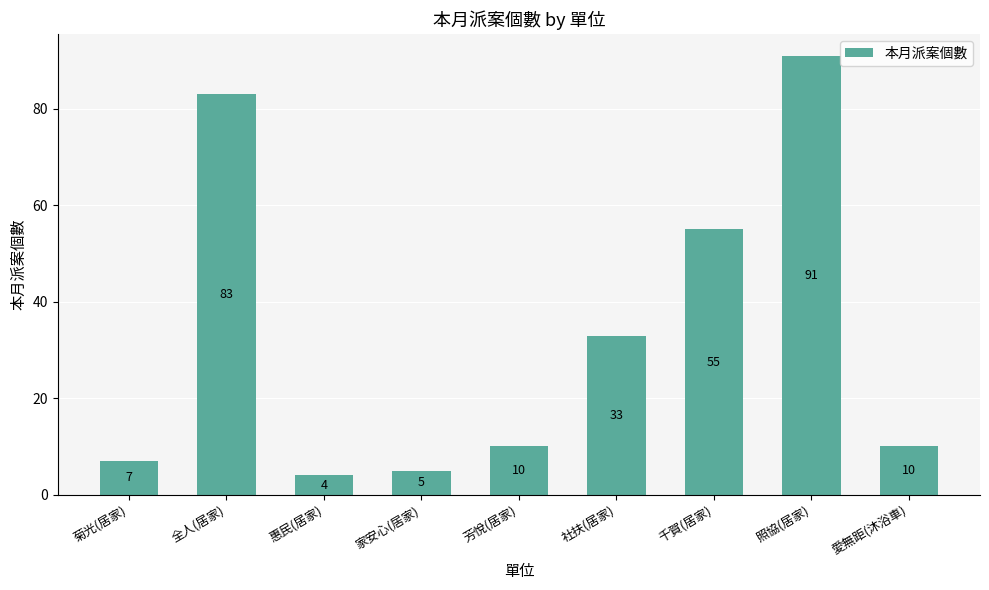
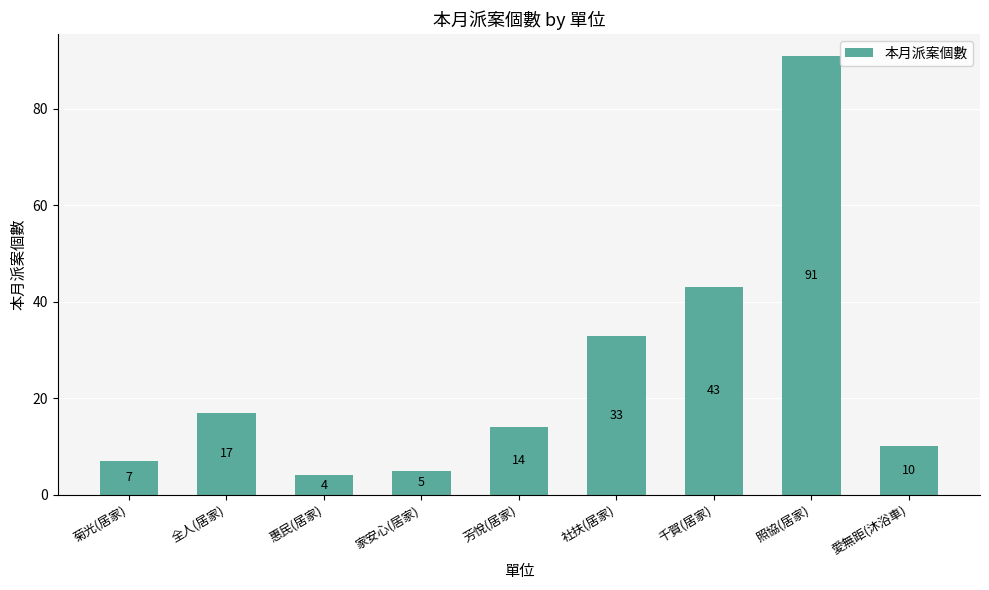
全人(居家): 83 -> 17
芳悅(居家): 10 -> 14
千賀(居家): 55 -> 43
